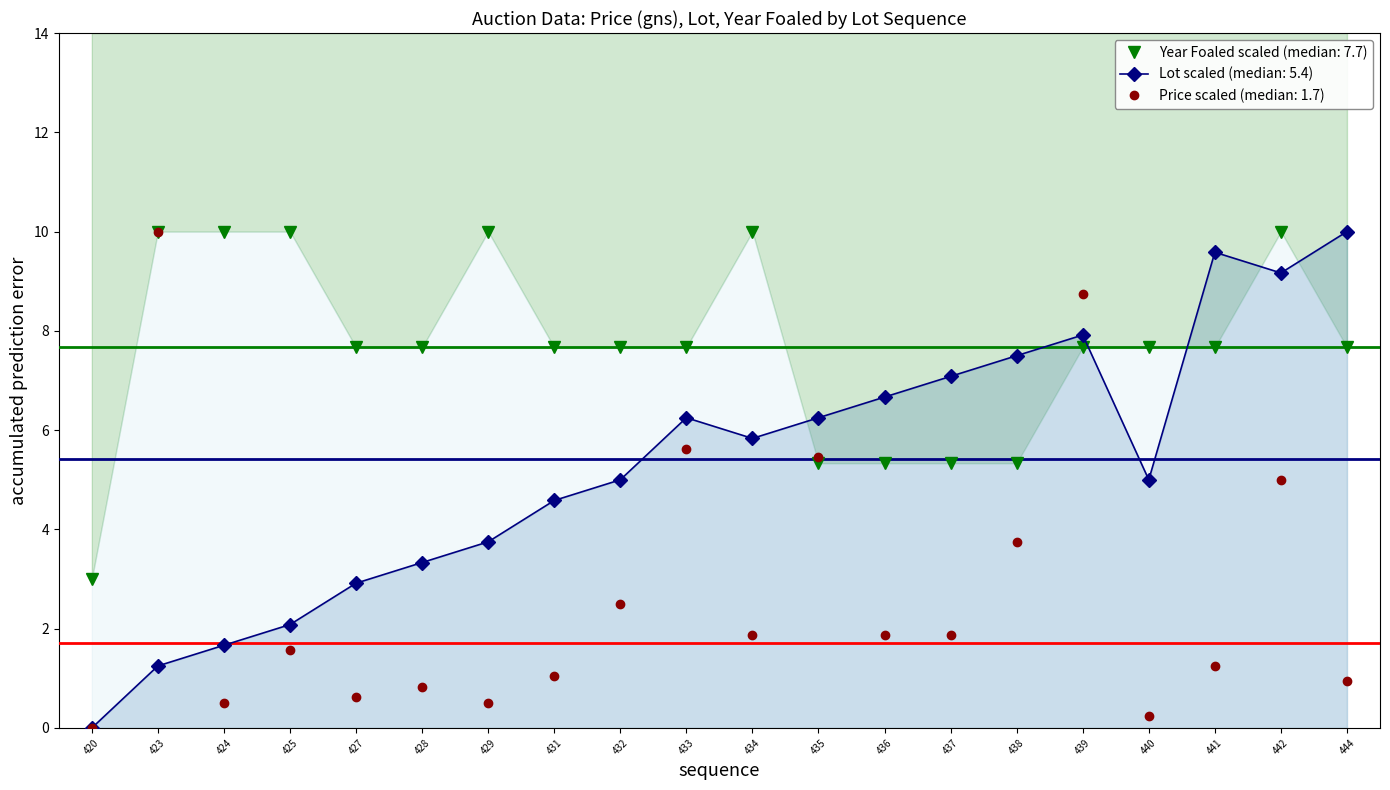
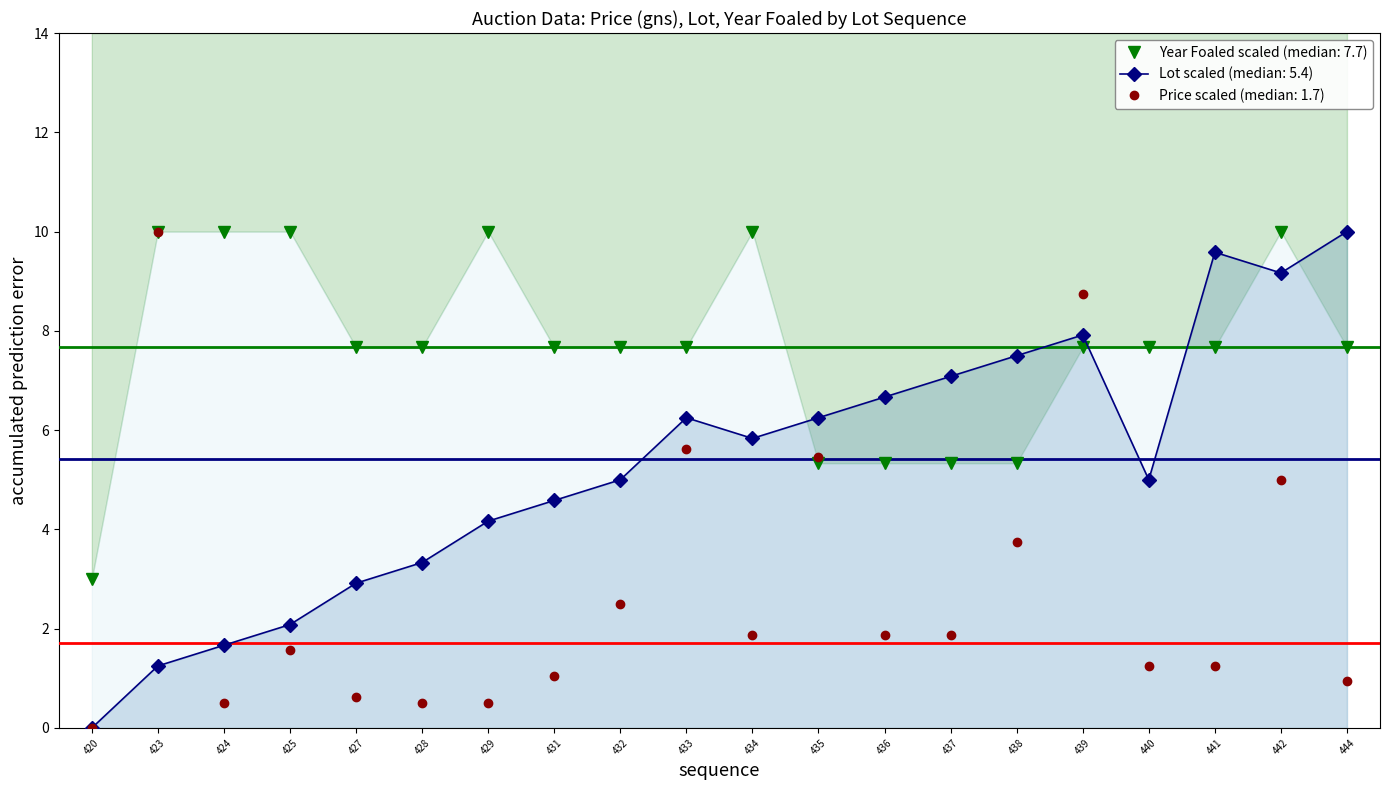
Price scaled (median: 1.7), 428: 0.8 -> 0.5
Lot scaled (median: 5.4), 429: 3.8 -> 4.2
Price scaled (median: 1.7), 440: 0.2 -> 1.3
